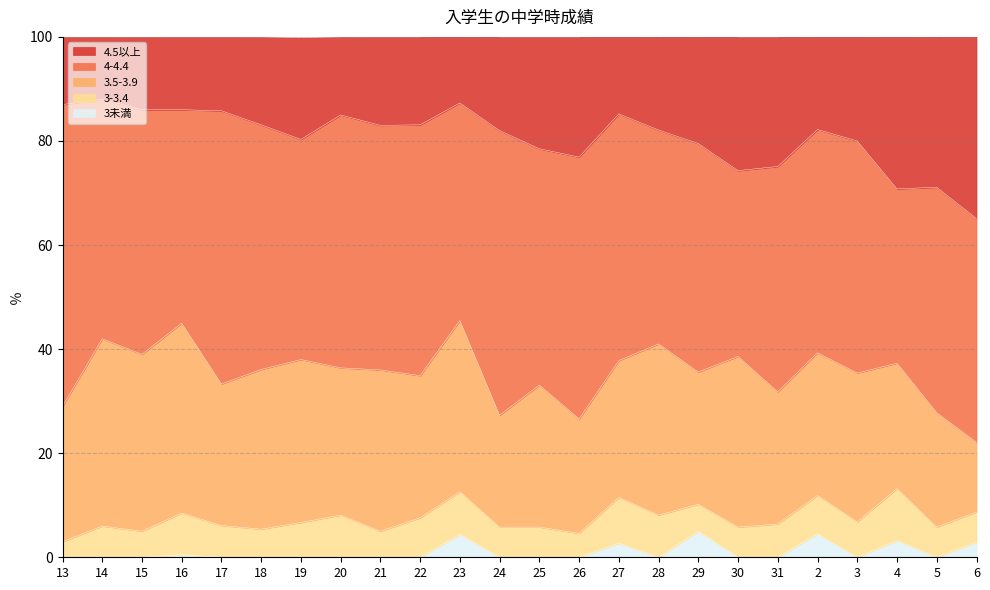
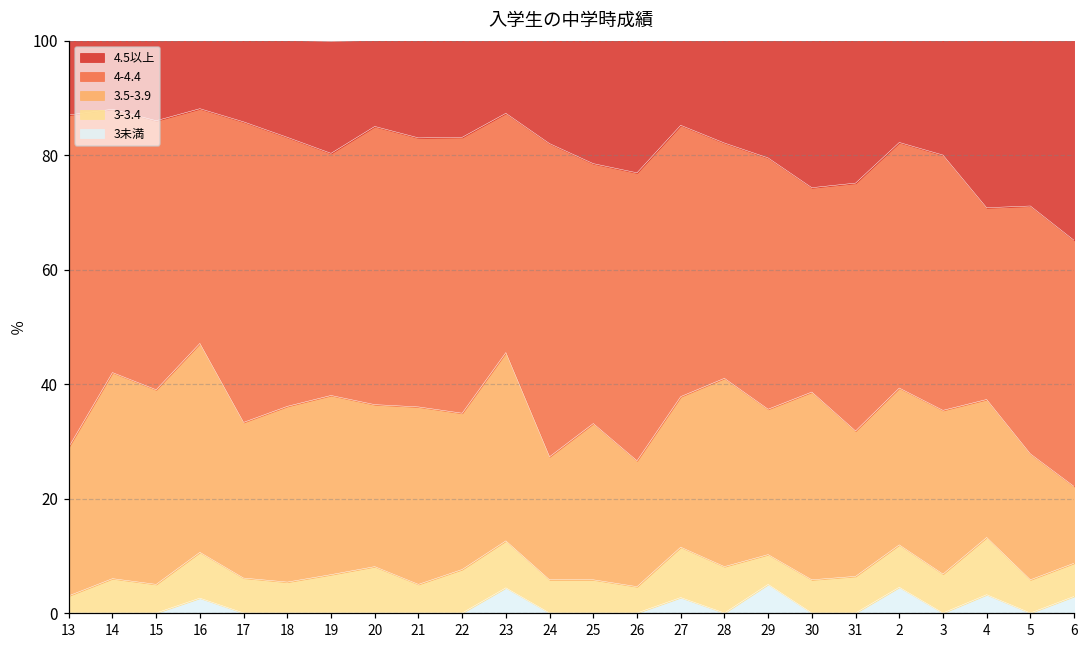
3未満, 16: 1 -> 3
